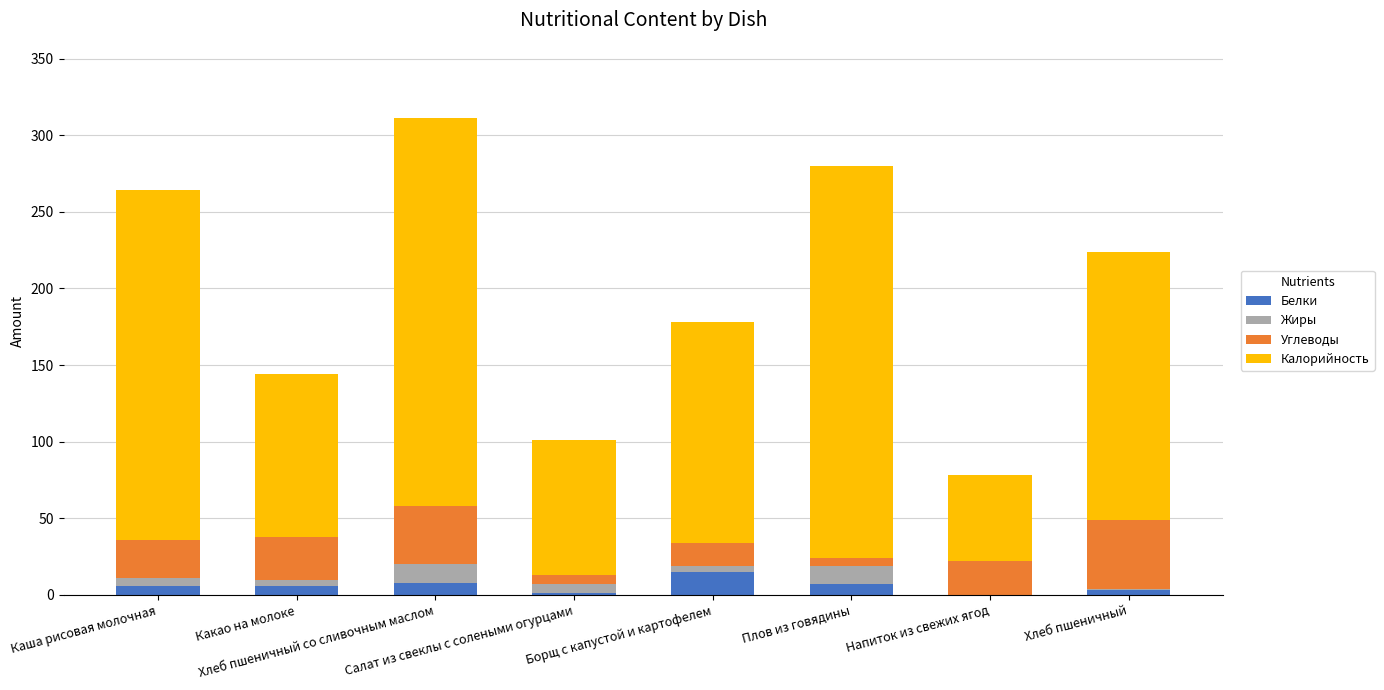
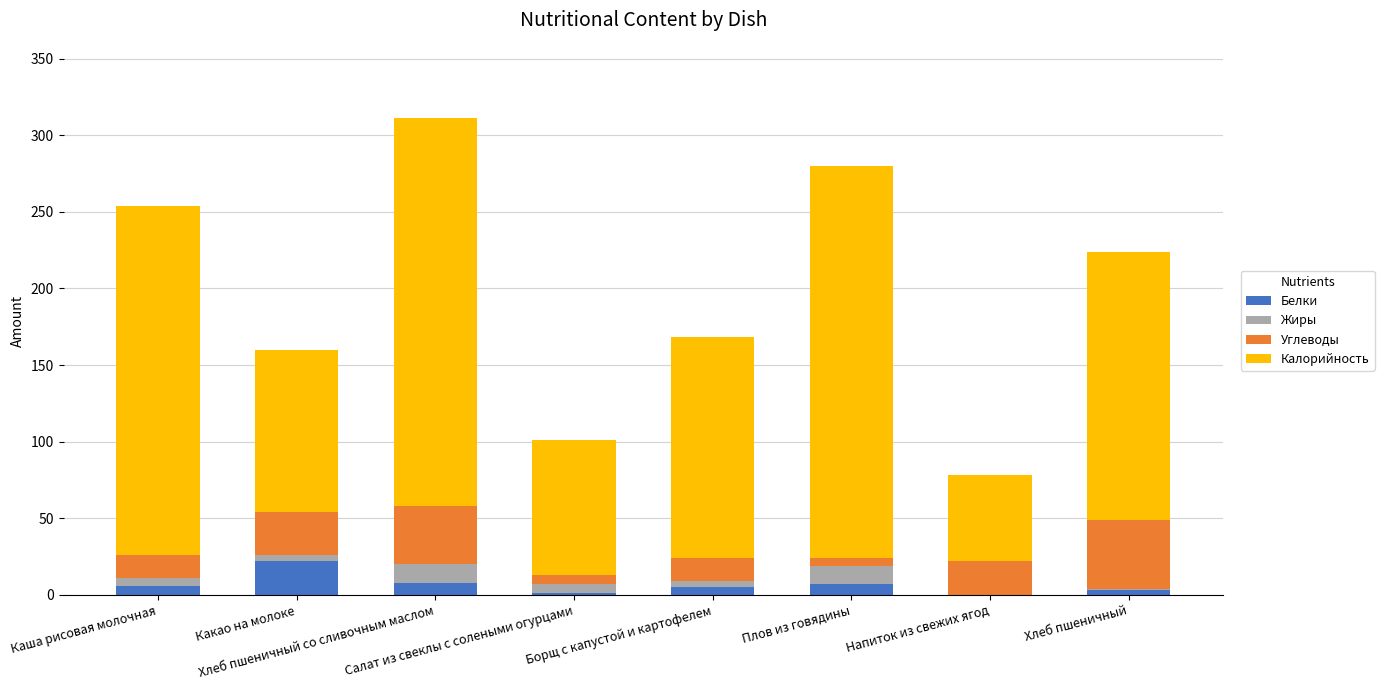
Углеводы, Каша рисовая молочная: 25 -> 15
Белки, Какао на молоке: 6 -> 22
Белки, Борщ с капустой и картофелем: 15 -> 5
